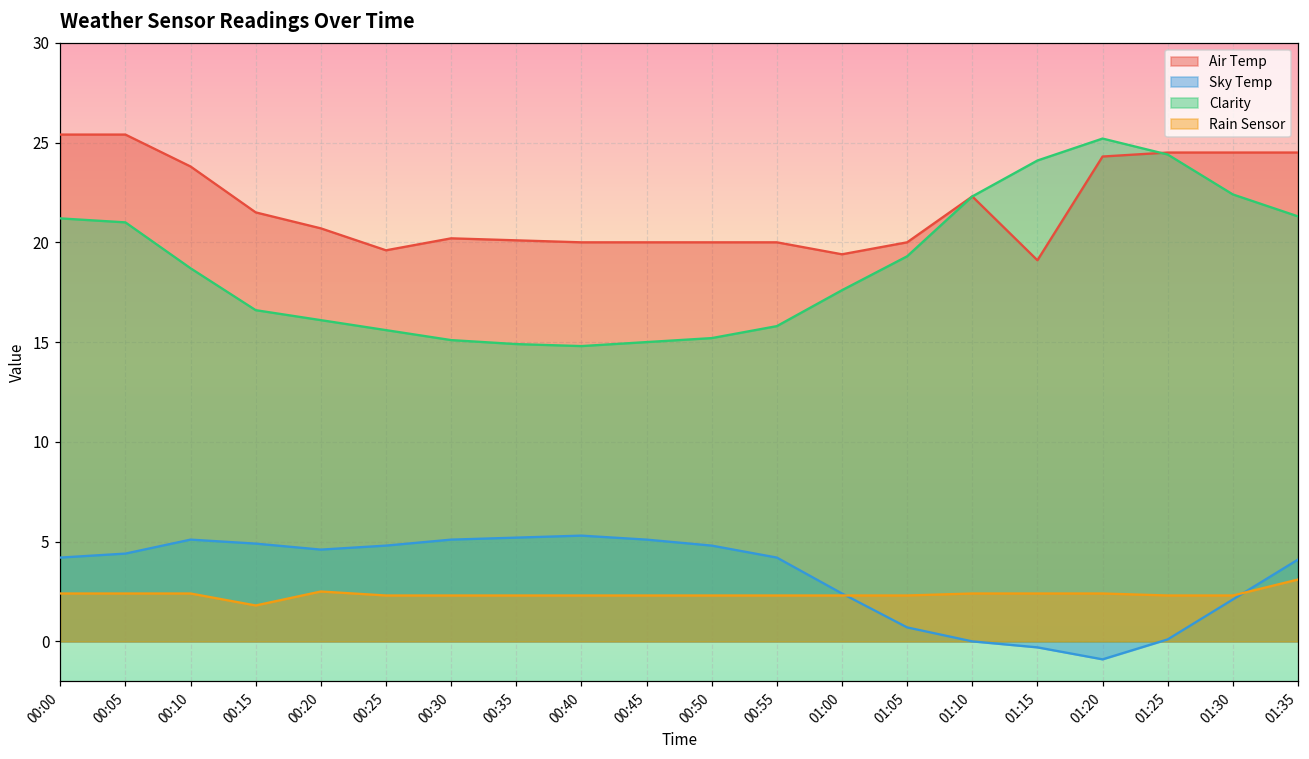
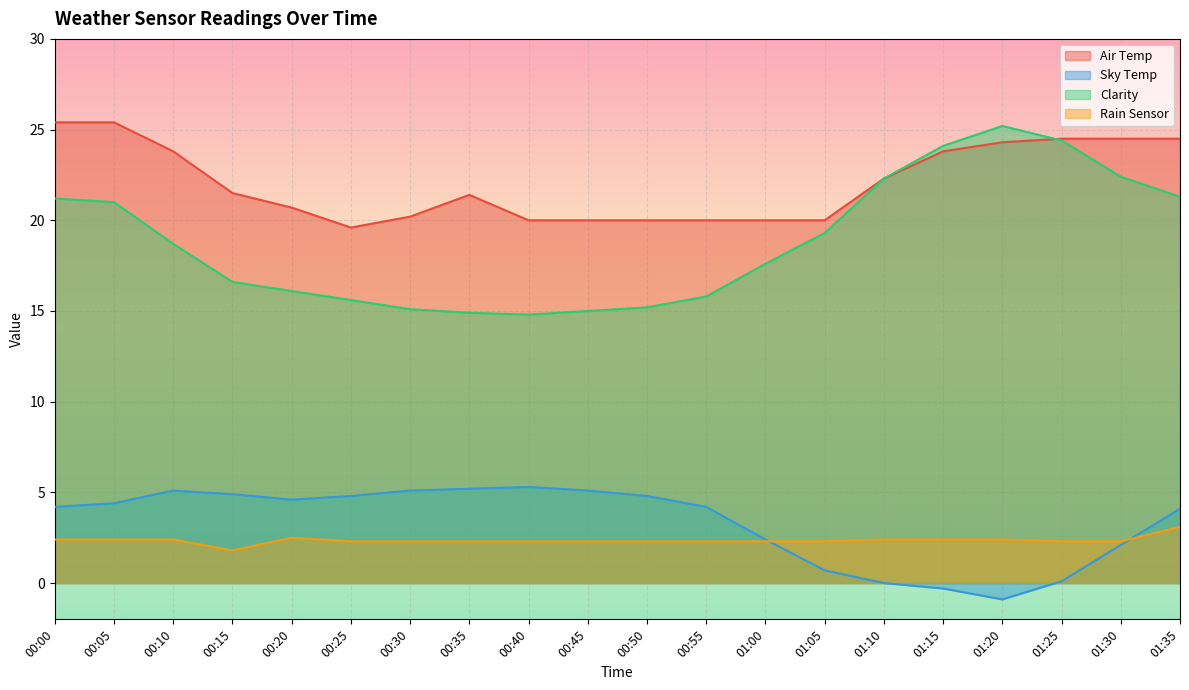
Air Temp, 00:35: 20.1 -> 21.4
Air Temp, 01:00: 19.4 -> 20.0
Air Temp, 01:15: 19.1 -> 23.8
